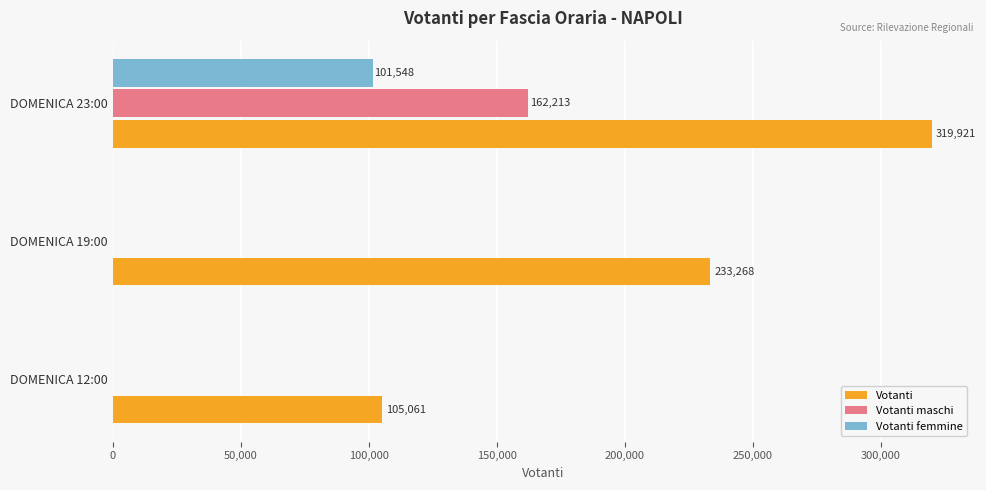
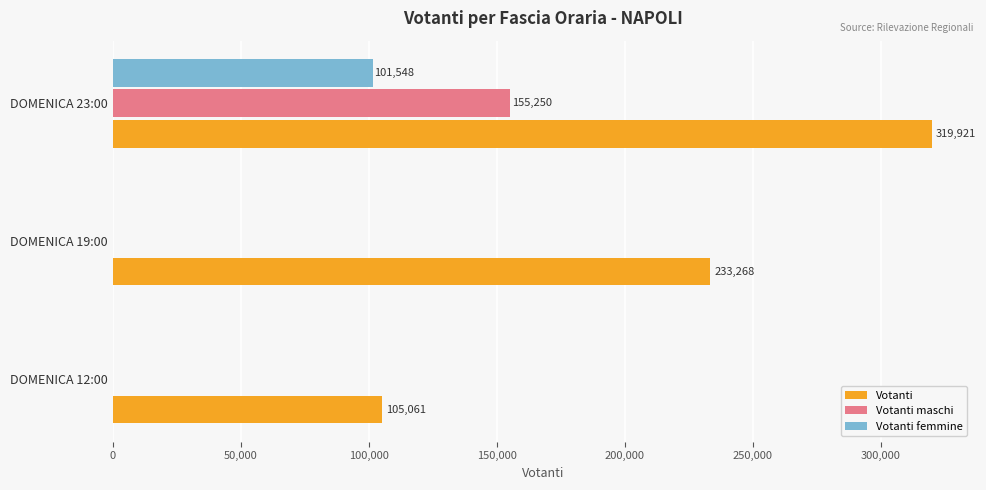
Votanti maschi, DOMENICA 23:00: 162,213 -> 155,250
